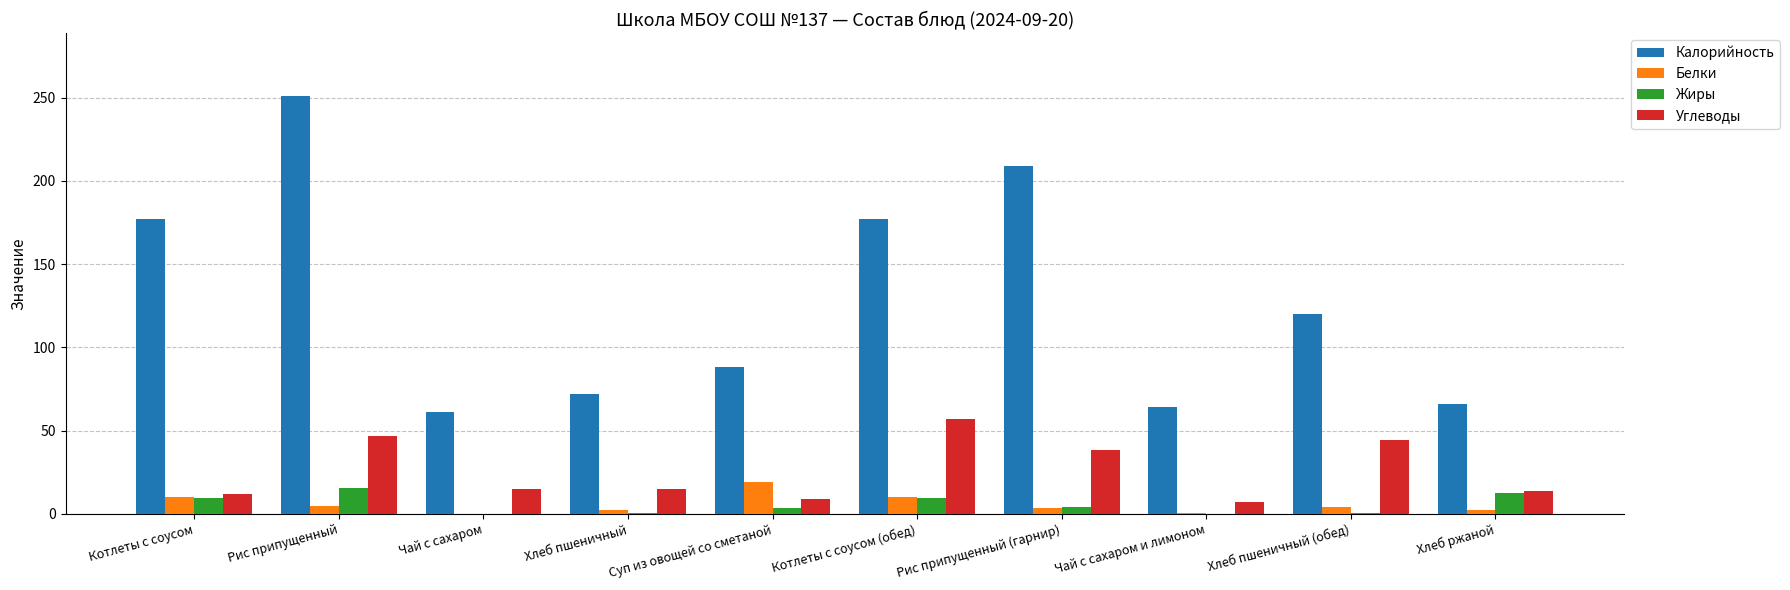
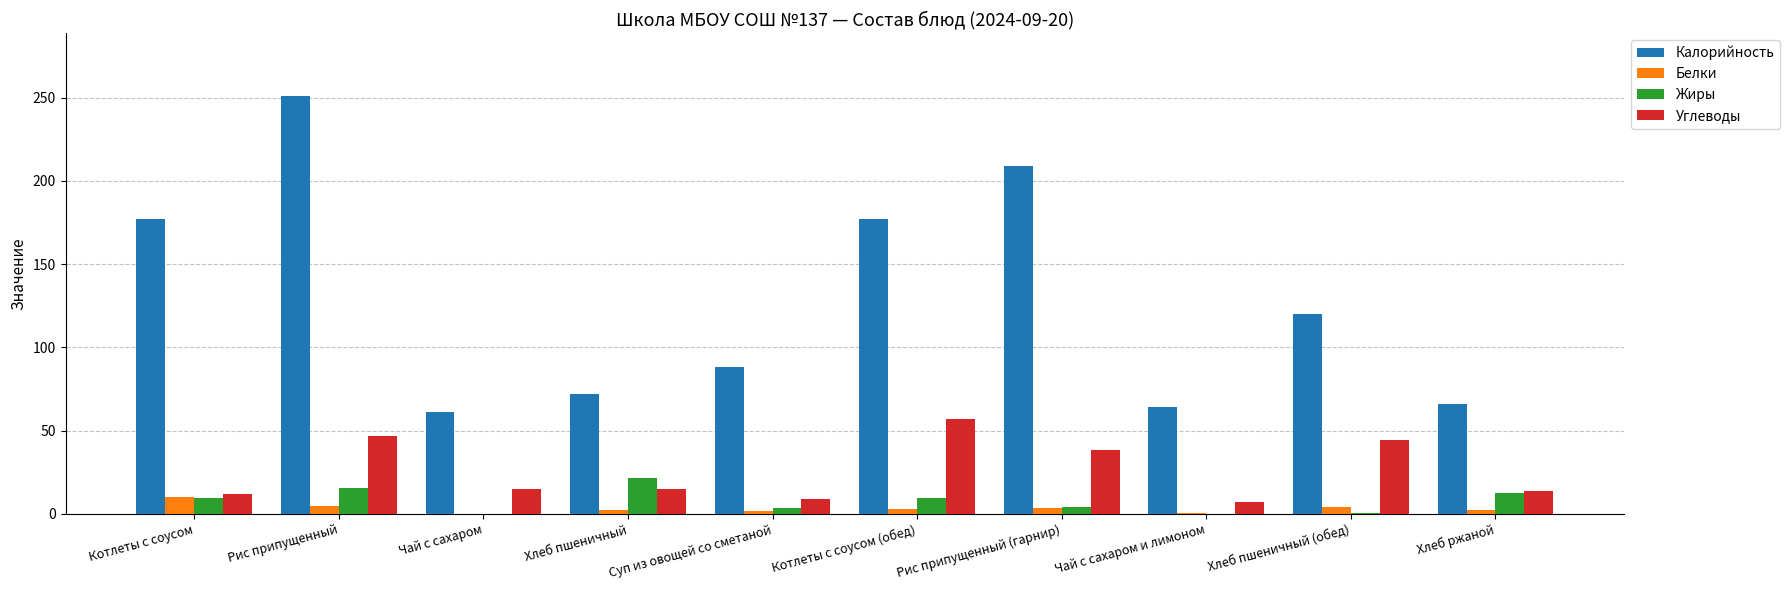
Жиры, Хлеб пшеничный: 0 -> 21
Белки, Суп из овощей со сметаной: 19 -> 2
Белки, Котлеты с соусом (обед): 10 -> 3
